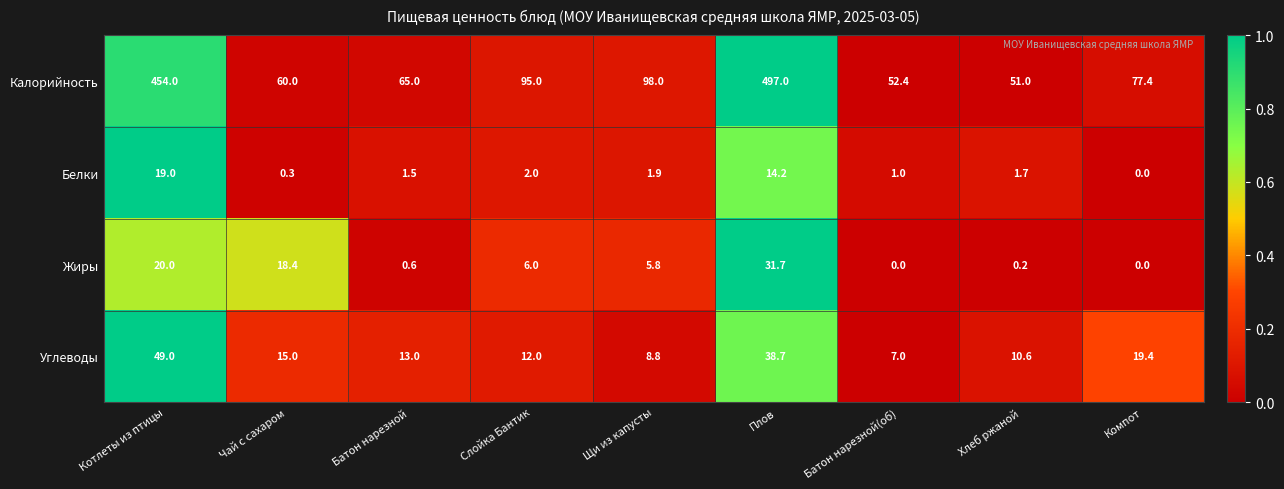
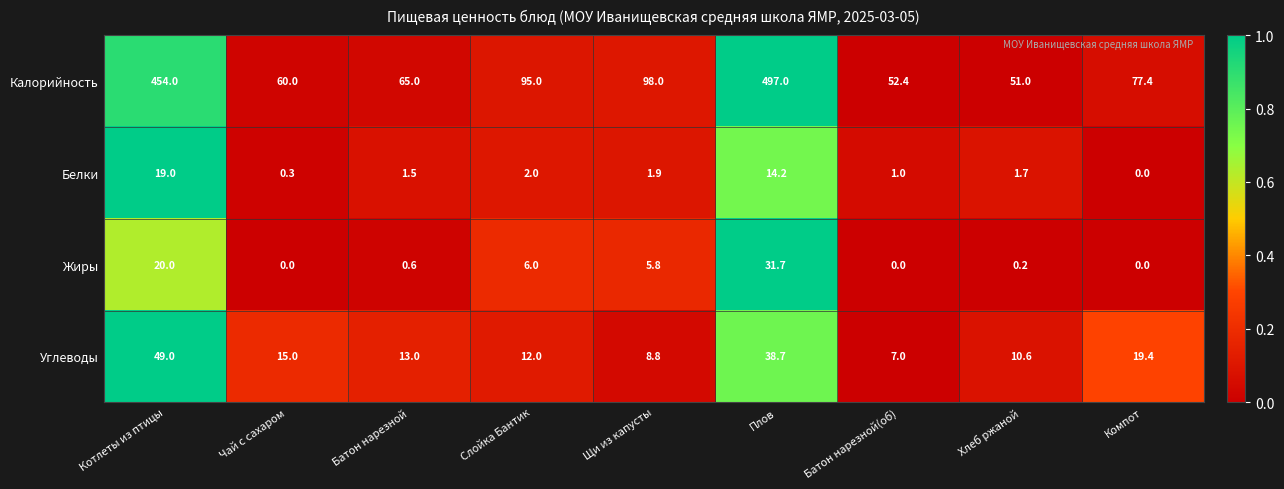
Жиры, Чай с сахаром: 18.4 -> 0.0
